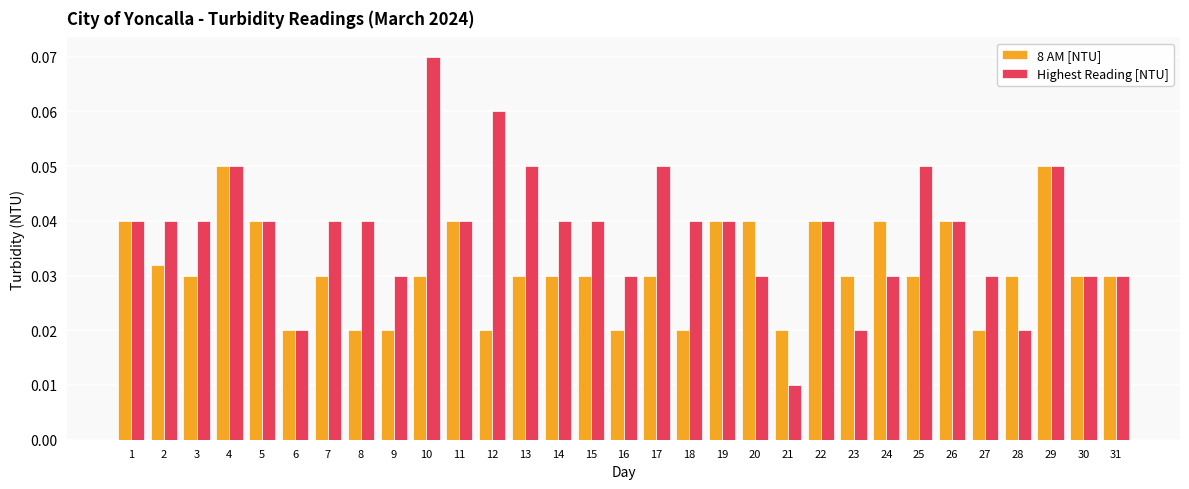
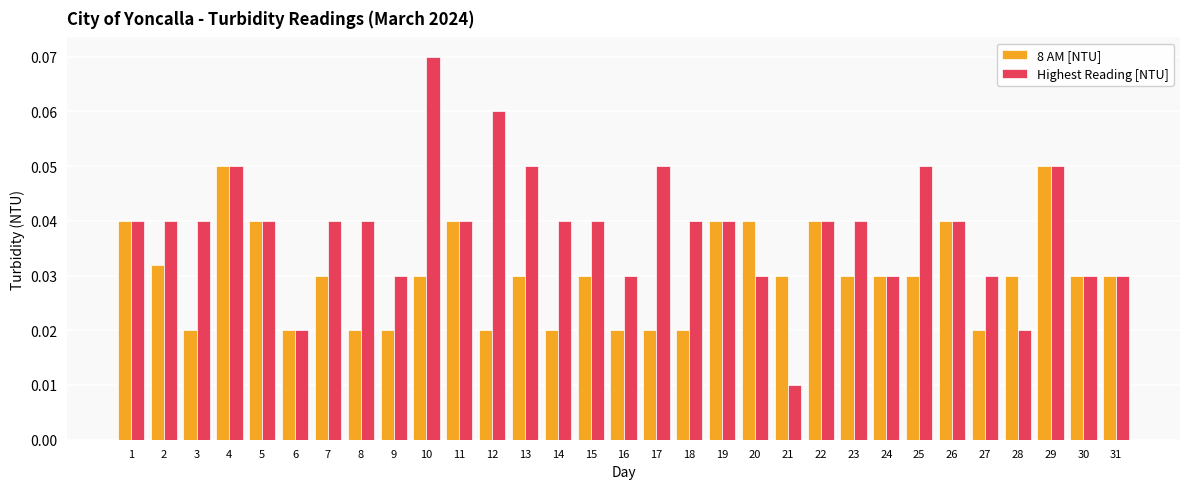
8 AM [NTU], 3: 0.03 -> 0.02
8 AM [NTU], 14: 0.03 -> 0.02
8 AM [NTU], 17: 0.03 -> 0.02
8 AM [NTU], 21: 0.02 -> 0.03
Highest Reading [NTU], 23: 0.02 -> 0.04
8 AM [NTU], 24: 0.04 -> 0.03
